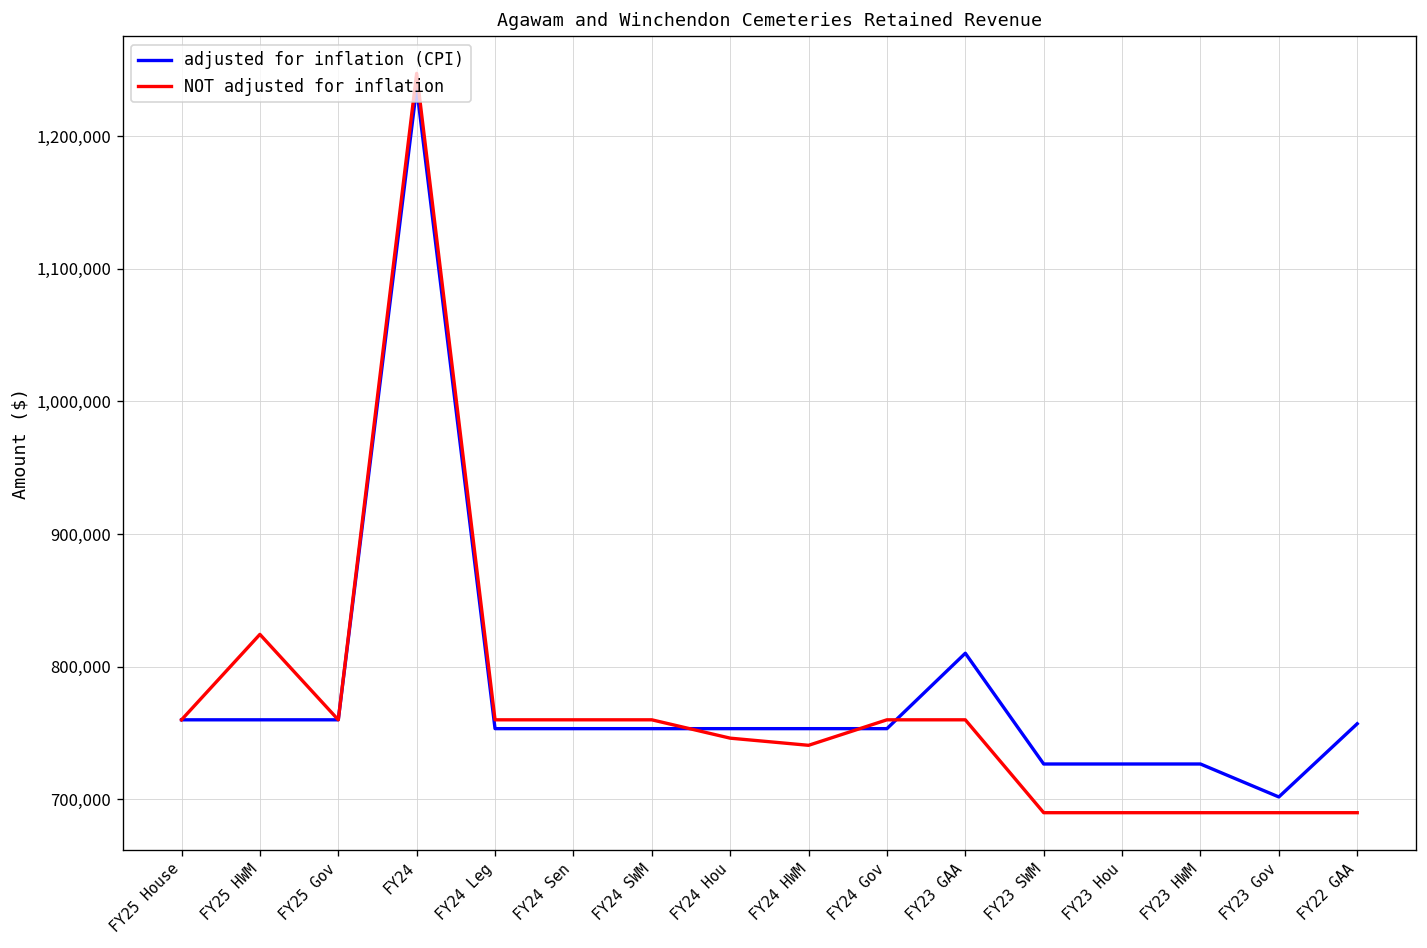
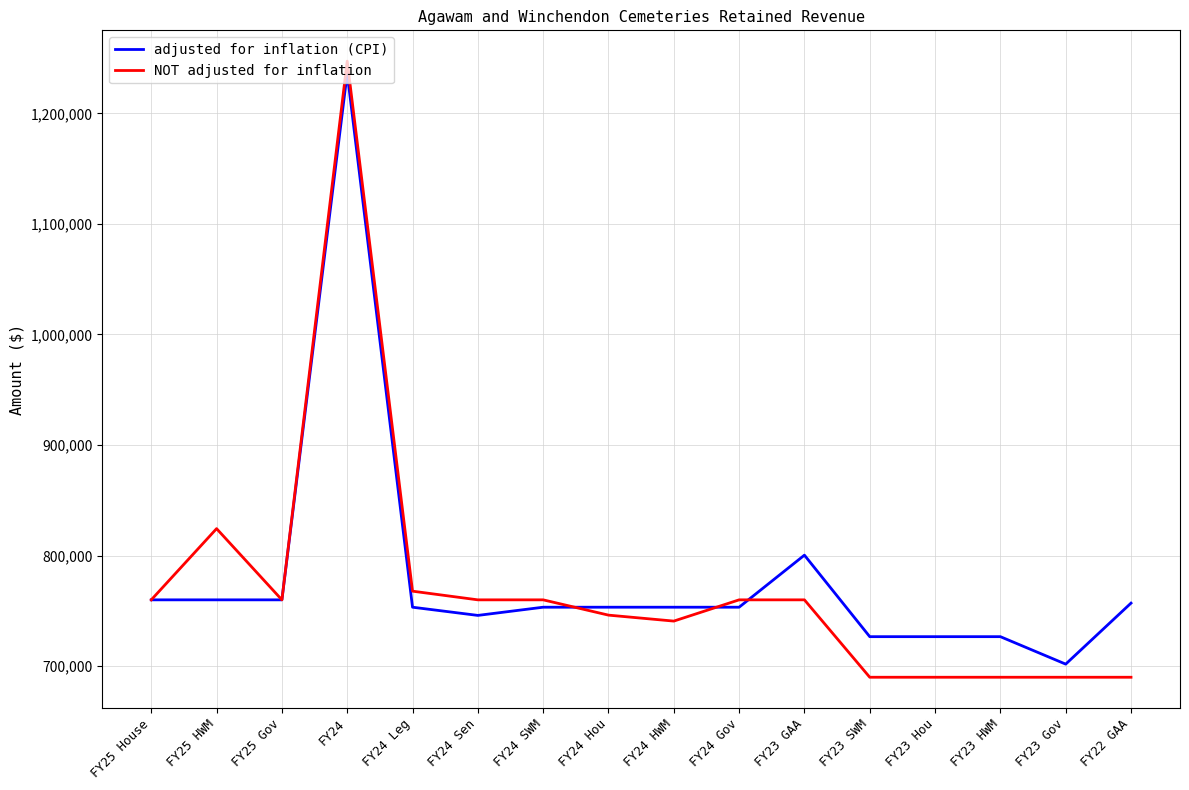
NOT adjusted for inflation, FY24 Leg: 760,000 -> 768,000
adjusted for inflation (CPI), FY24 Sen: 753,000 -> 746,000
adjusted for inflation (CPI), FY23 GAA: 810,000 -> 800,000
